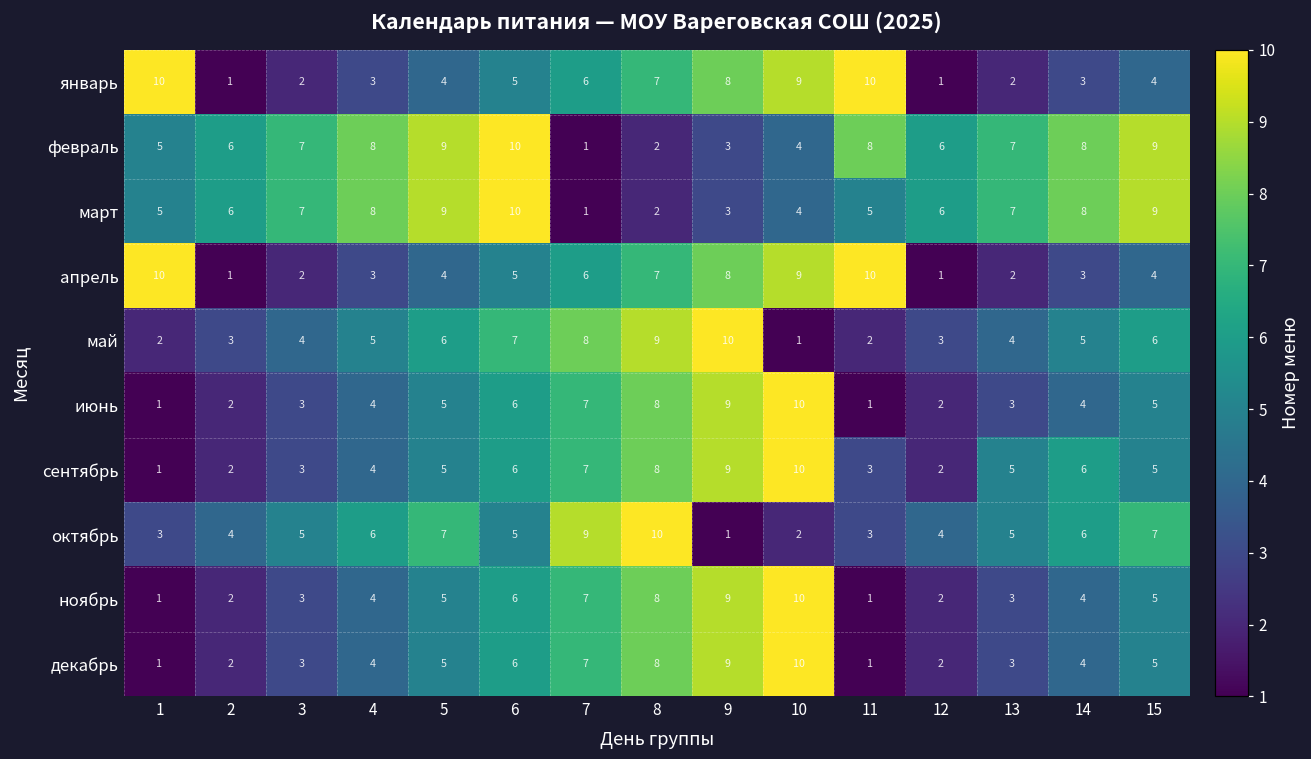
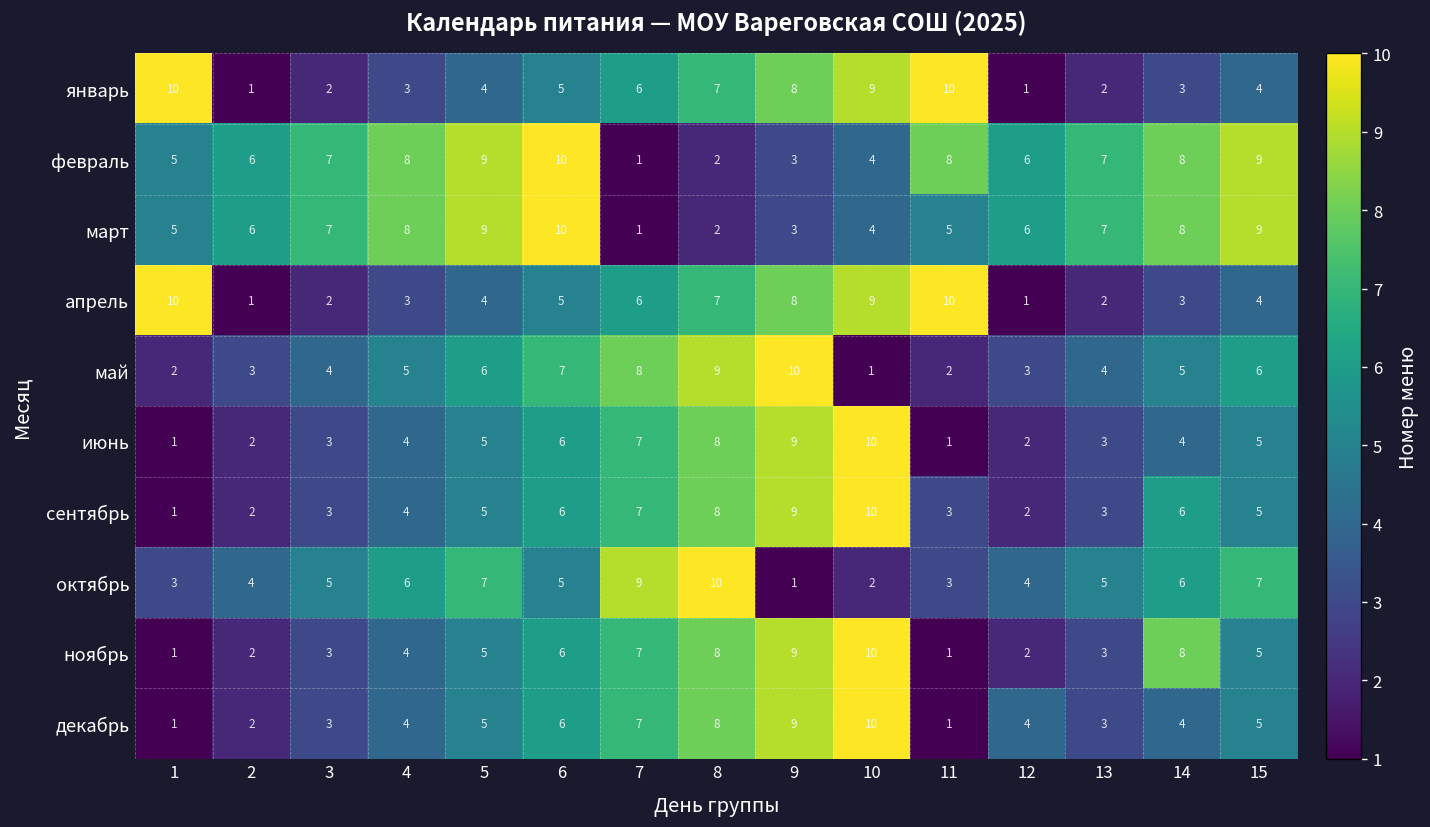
сентябрь, 13: 5 -> 3
ноябрь, 14: 4 -> 8
декабрь, 12: 2 -> 4
